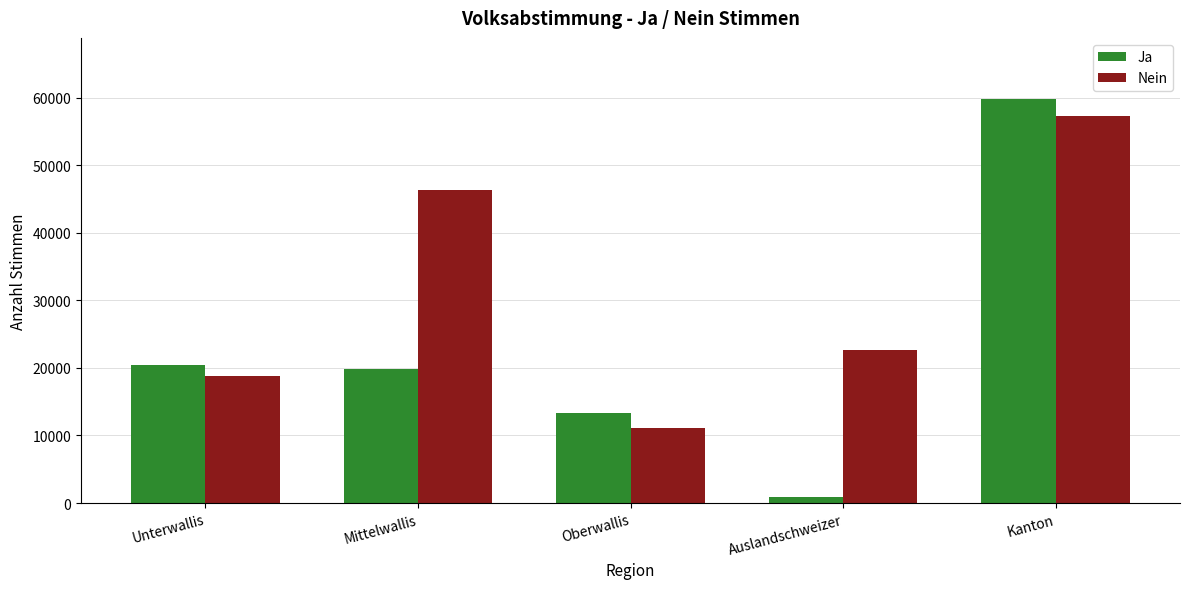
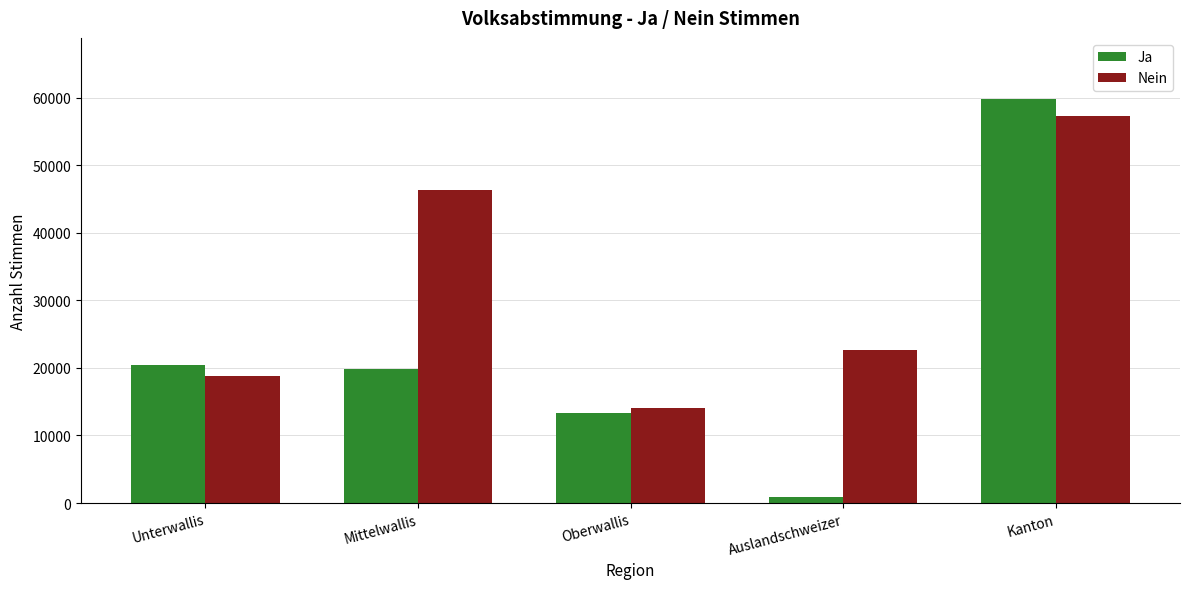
Nein, Oberwallis: 11000 -> 14000
